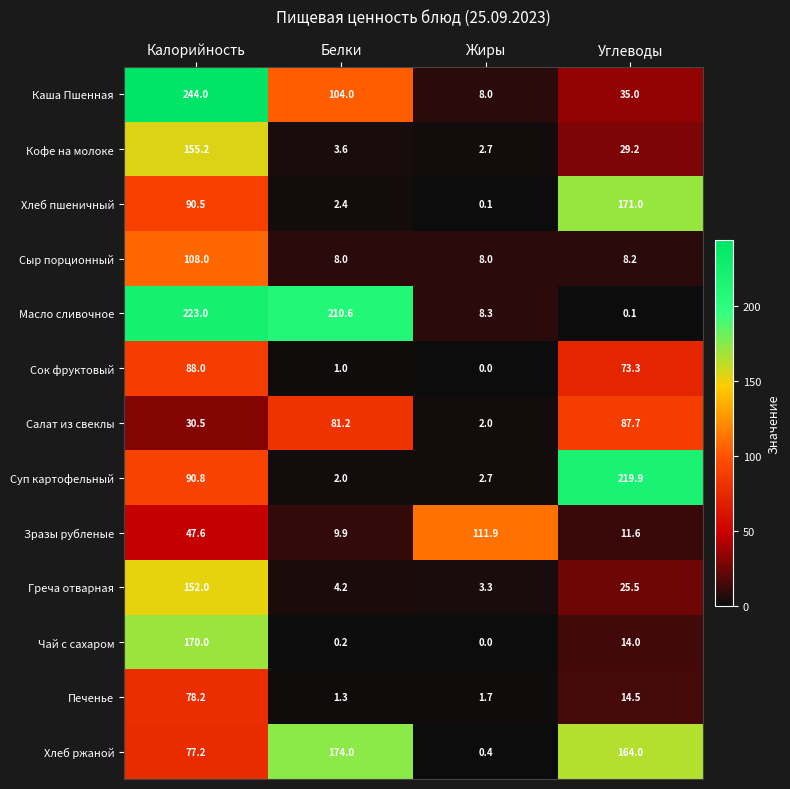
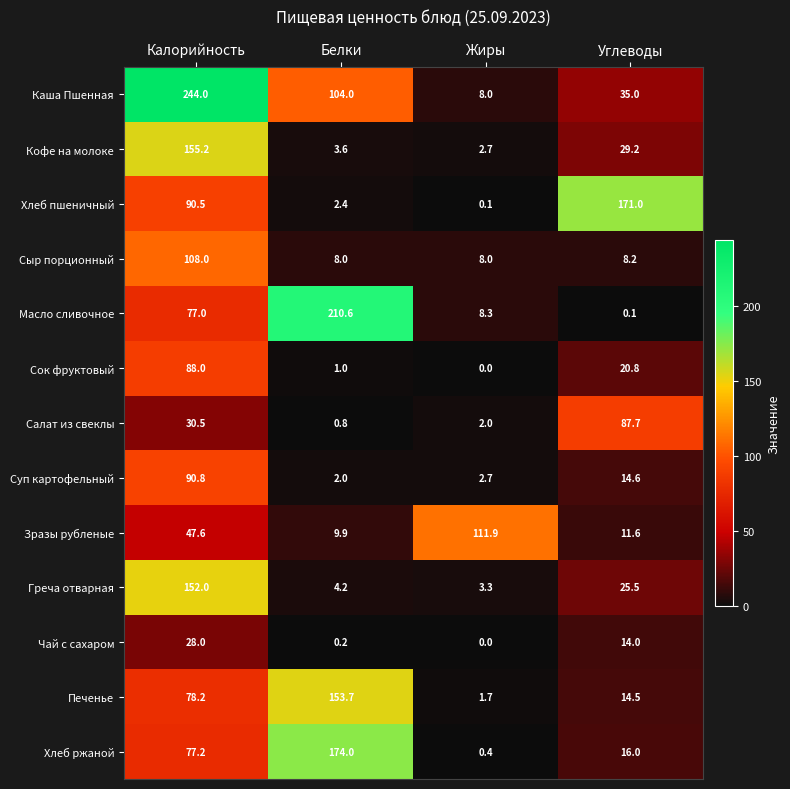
Масло сливочное, Калорийность: 223.0 -> 77.0
Сок фруктовый, Углеводы: 73.3 -> 20.8
Салат из свеклы, Белки: 81.2 -> 0.8
Суп картофельный, Углеводы: 219.9 -> 14.6
Чай с сахаром, Калорийность: 170.0 -> 28.0
Печенье, Белки: 1.3 -> 153.7
Хлеб ржаной, Углеводы: 164.0 -> 16.0
